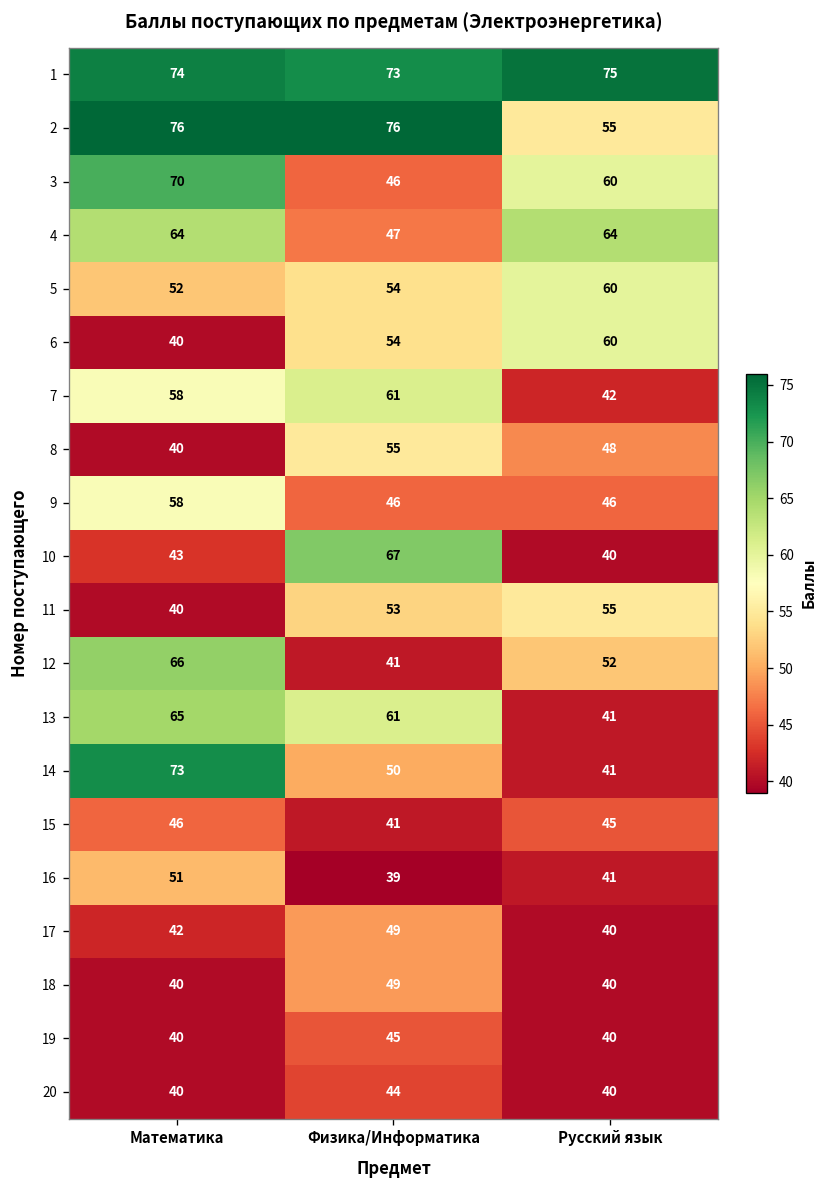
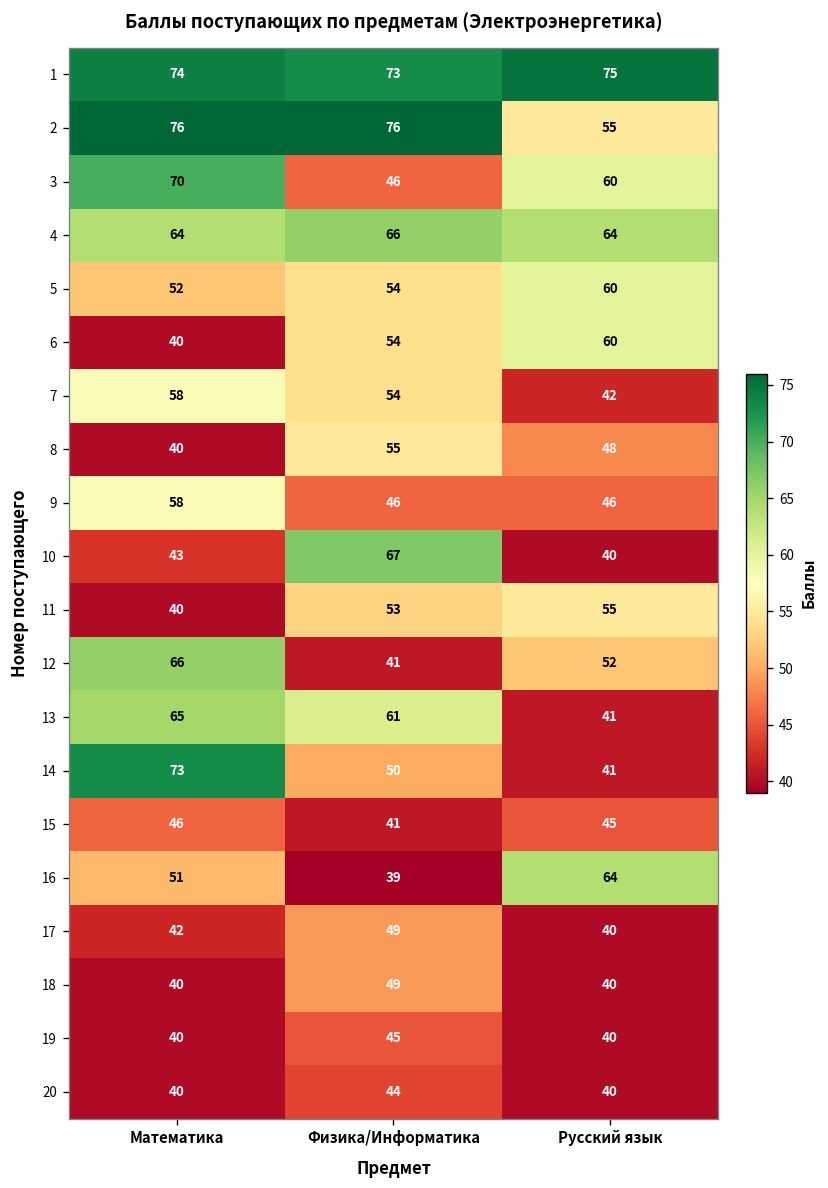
4, Физика/Информатика: 47 -> 66
7, Физика/Информатика: 61 -> 54
16, Русский язык: 41 -> 64
